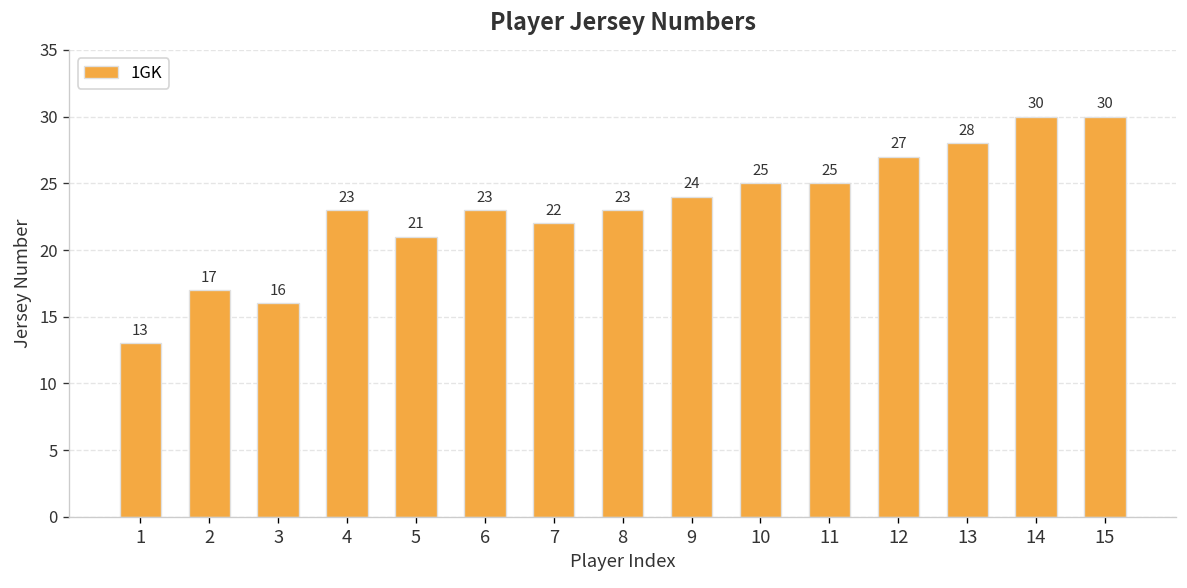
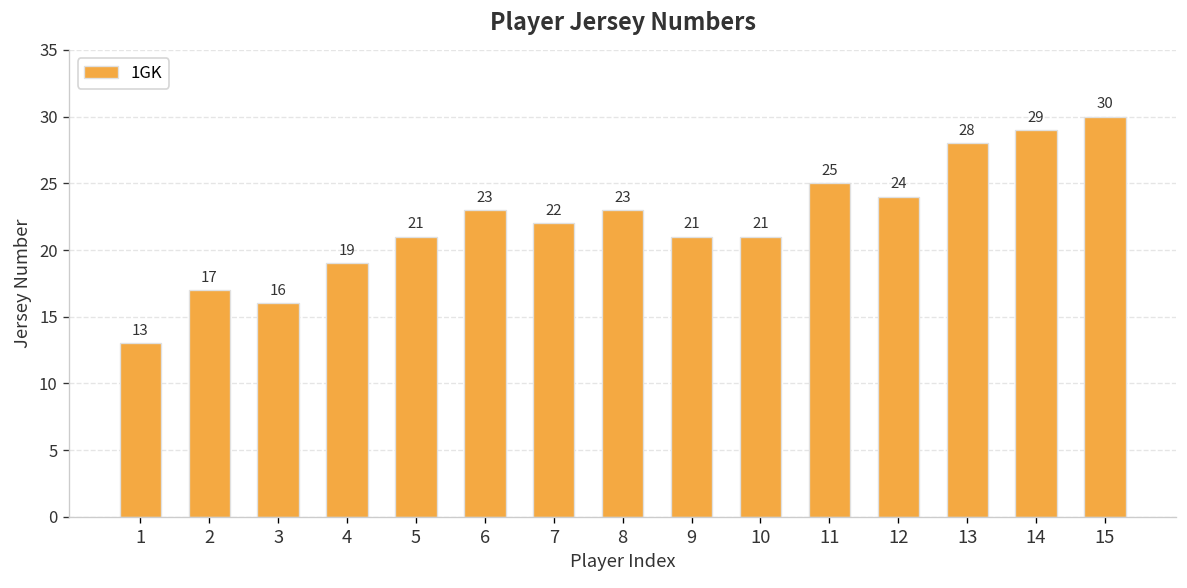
4: 23 -> 19
9: 24 -> 21
10: 25 -> 21
12: 27 -> 24
14: 30 -> 29
